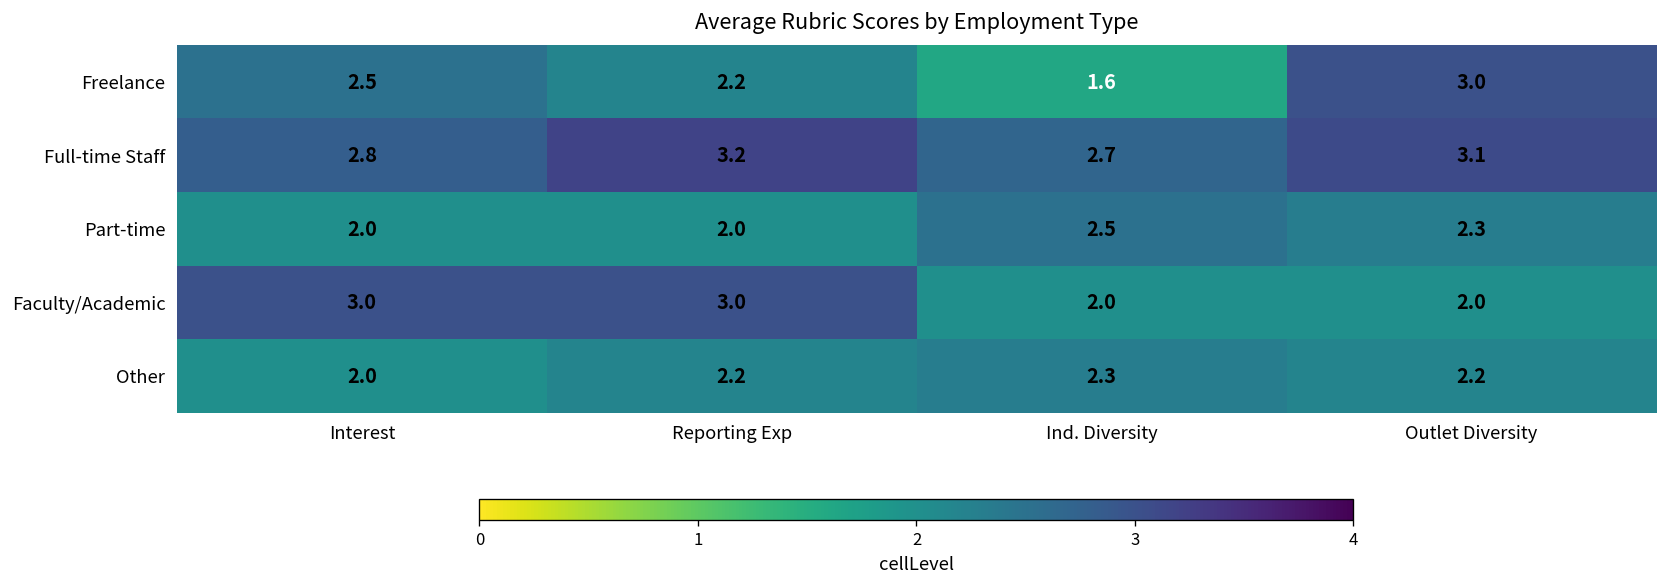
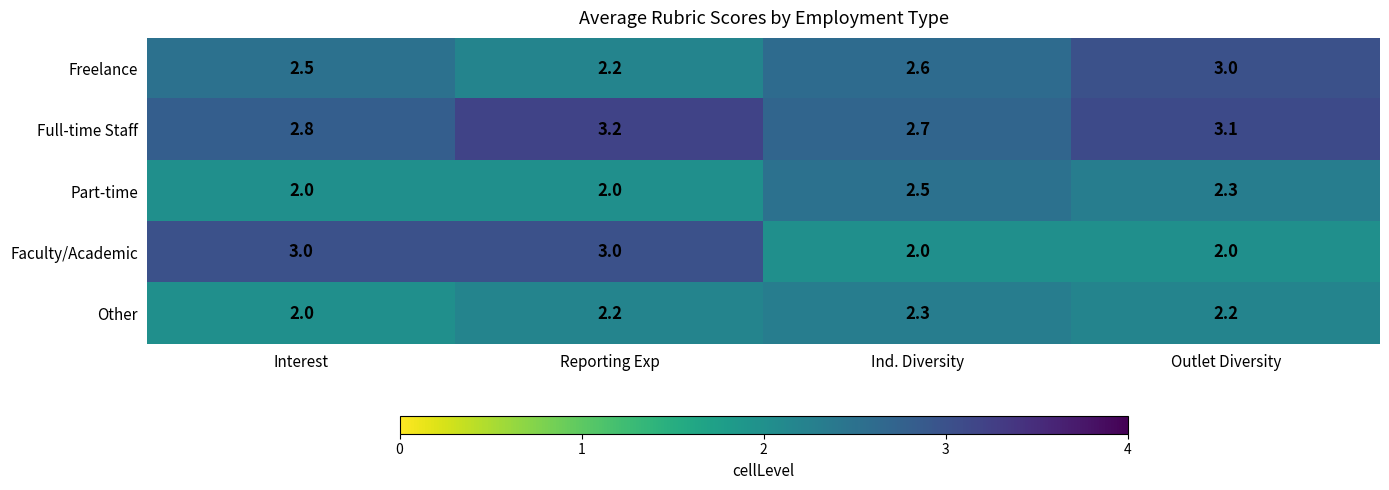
Freelance, Ind. Diversity: 1.6 -> 2.6
